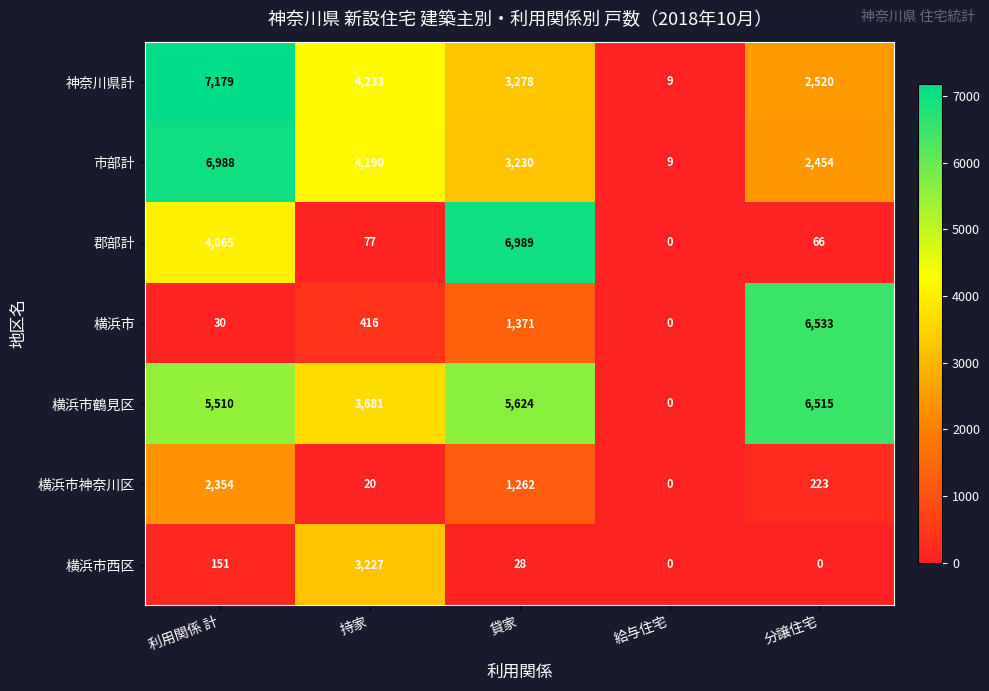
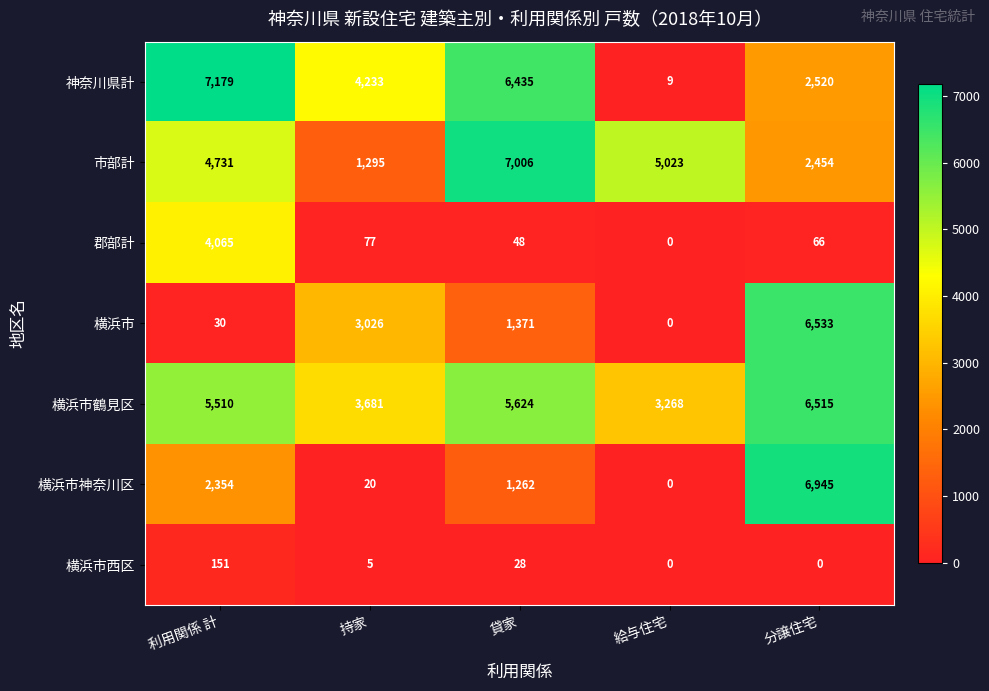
神奈川県計, 貸家: 3,278 -> 6,435
市部計, 利用関係 計: 6,988 -> 4,731
市部計, 持家: 4,190 -> 1,295
市部計, 貸家: 3,230 -> 7,006
市部計, 給与住宅: 9 -> 5,023
郡部計, 貸家: 6,989 -> 48
横浜市, 持家: 416 -> 3,026
横浜市鶴見区, 給与住宅: 0 -> 3,268
横浜市神奈川区, 分譲住宅: 223 -> 6,945
横浜市西区, 持家: 3,227 -> 5
